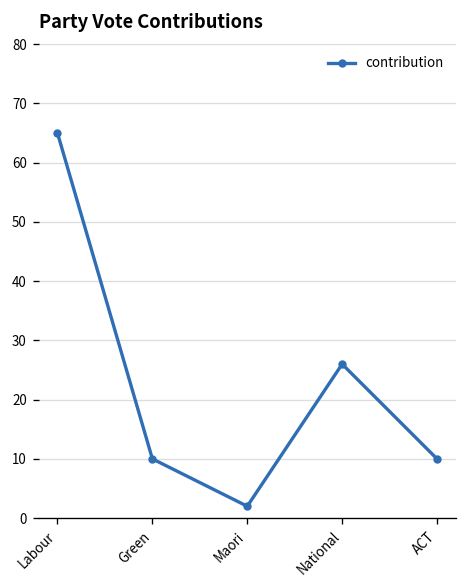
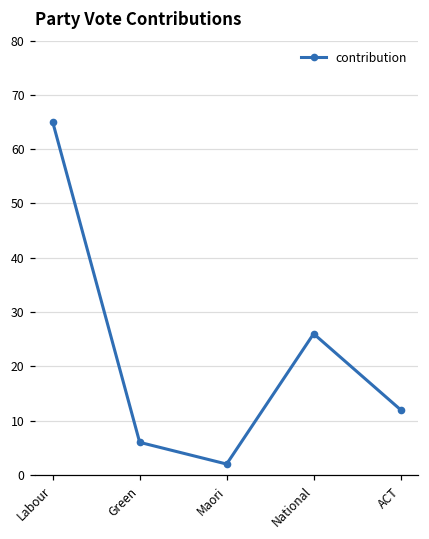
Green: 10 -> 6
ACT: 10 -> 12
